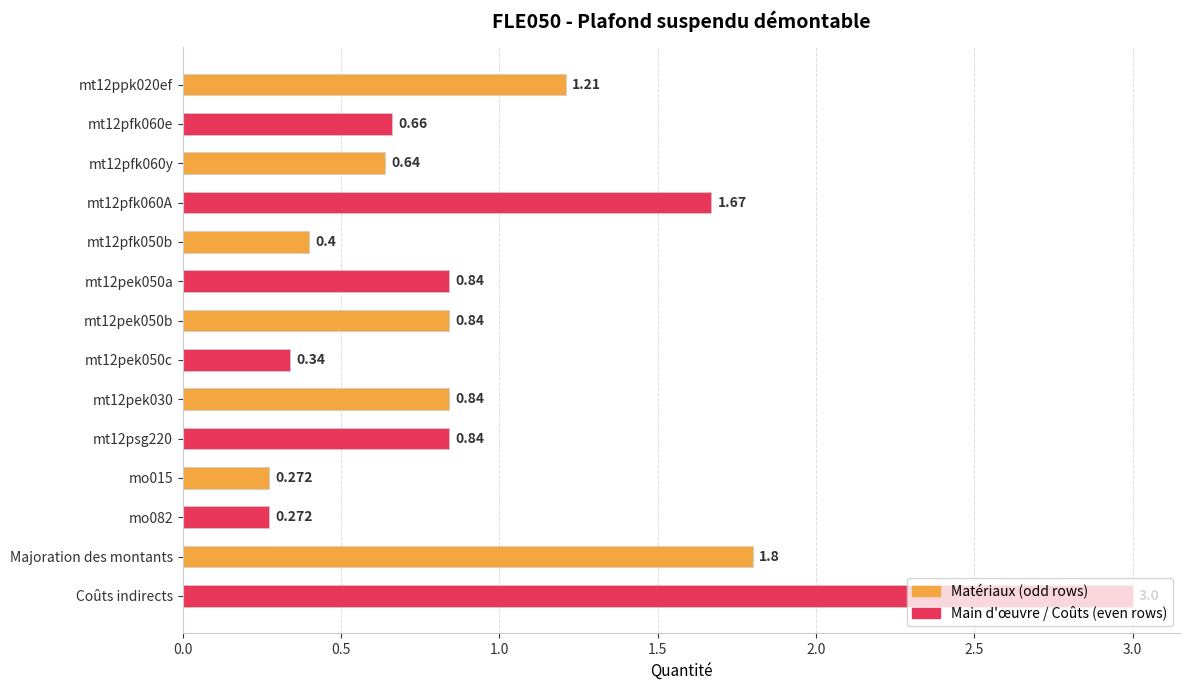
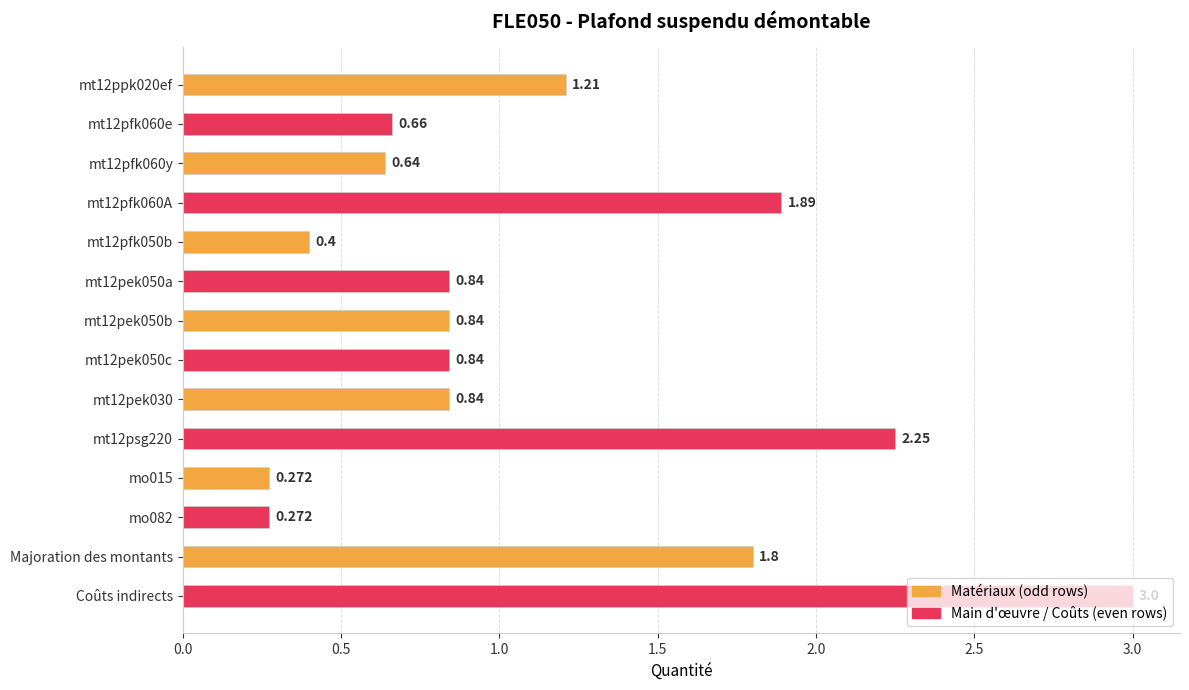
mt12pfk060A: 1.67 -> 1.89
mt12pek050c: 0.34 -> 0.84
mt12psg220: 0.84 -> 2.25
